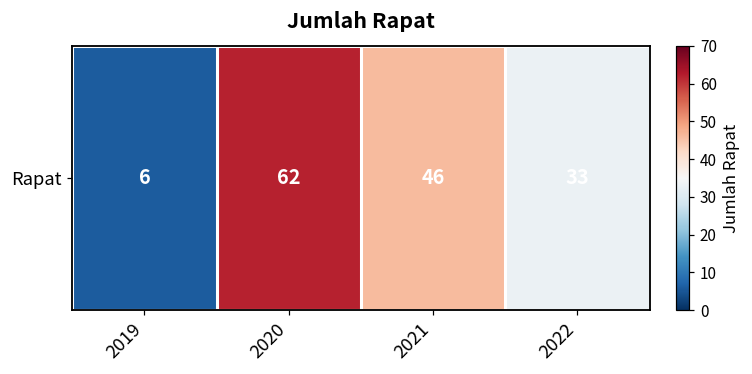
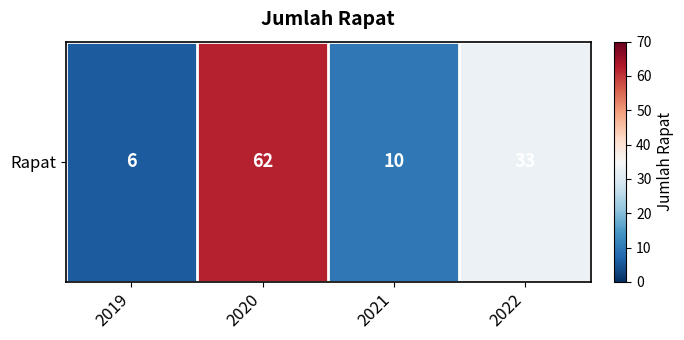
Rapat, 2021: 46 -> 10
